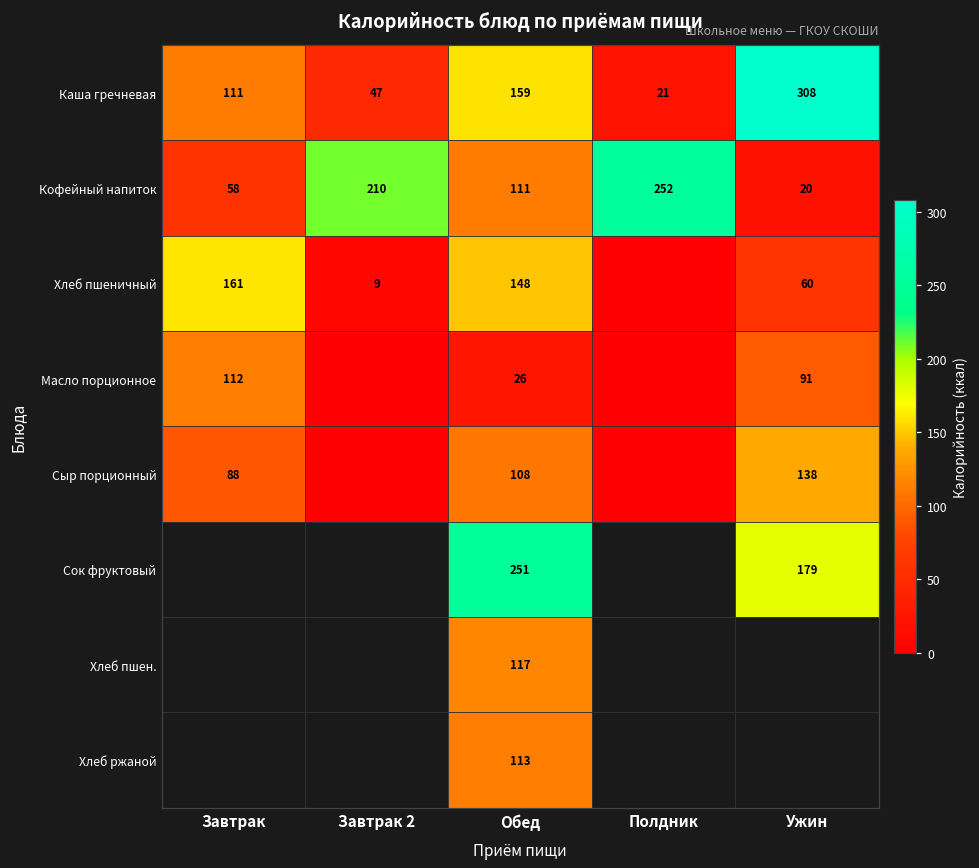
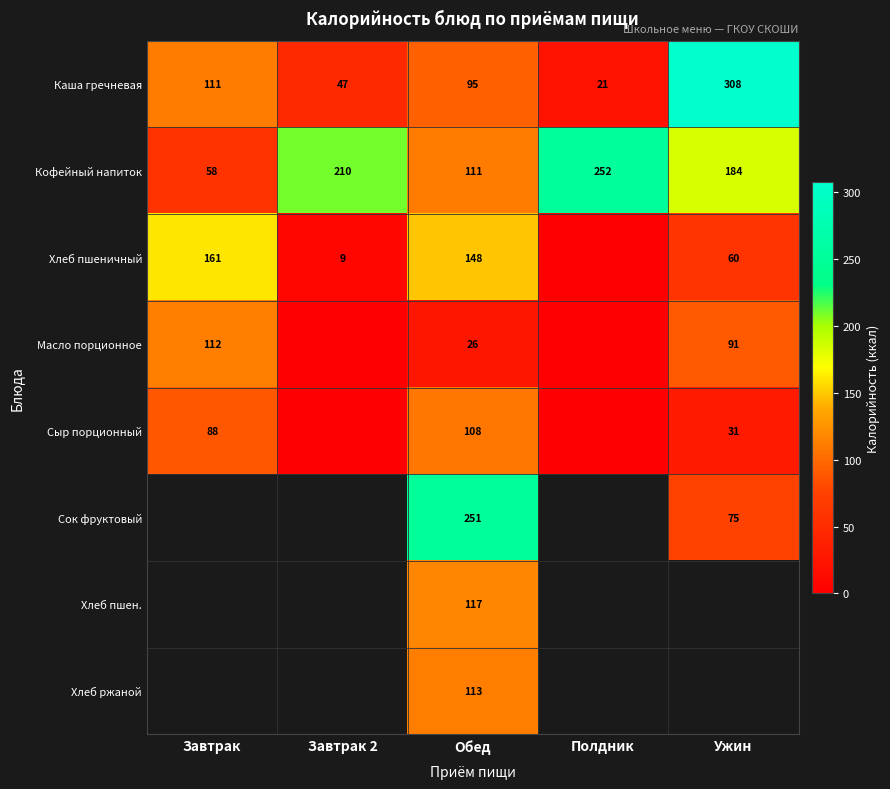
Каша гречневая, Обед: 159 -> 95
Кофейный напиток, Ужин: 20 -> 184
Сыр порционный, Ужин: 138 -> 31
Сок фруктовый, Ужин: 179 -> 75
